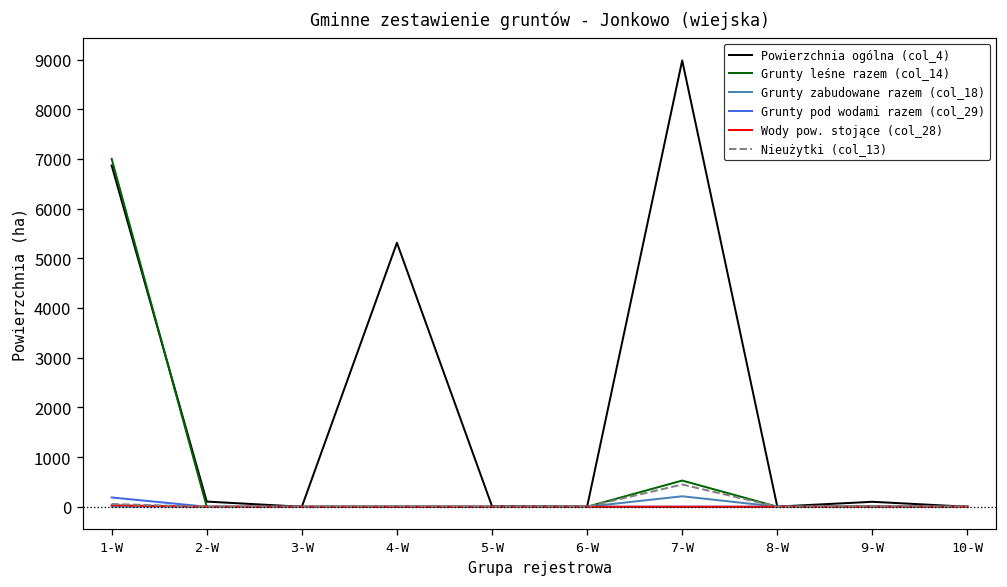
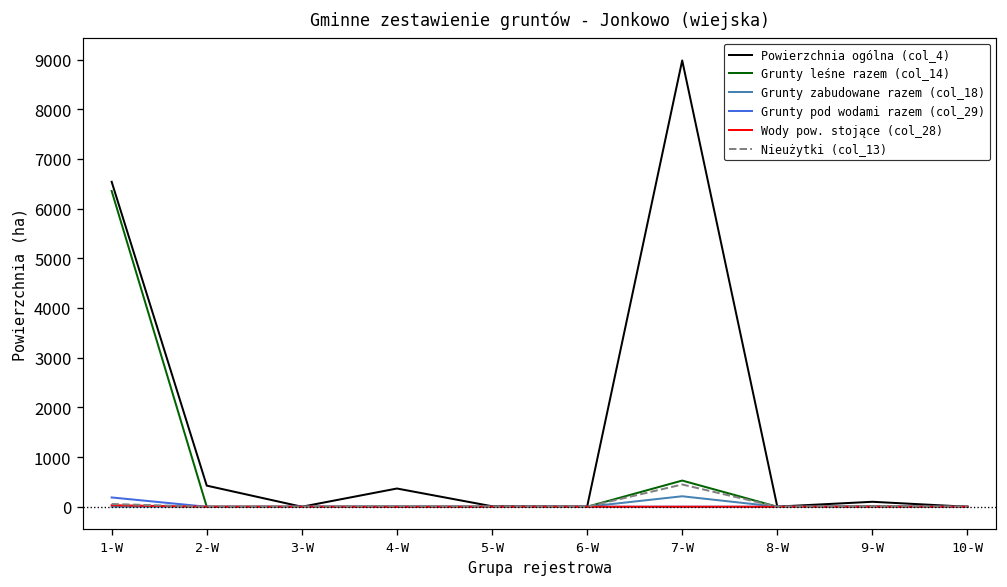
Powierzchnia ogólna (col_4), 1-W: 6900 -> 6500
Grunty leśne razem (col_14), 1-W: 7000 -> 6400
Powierzchnia ogólna (col_4), 2-W: 100 -> 400
Powierzchnia ogólna (col_4), 4-W: 5300 -> 400
